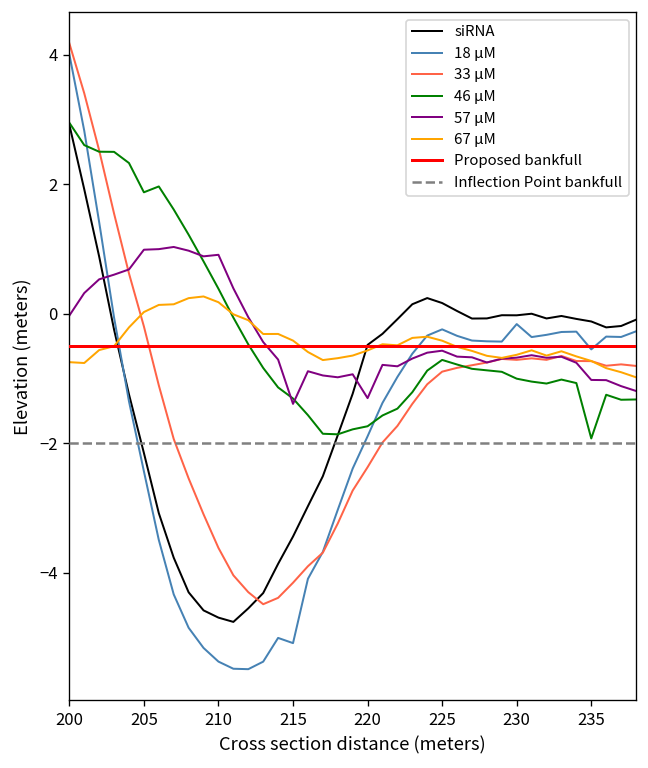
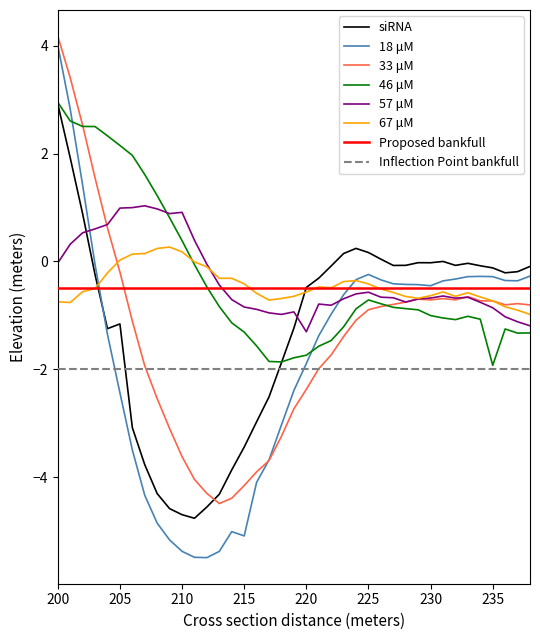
siRNA, 205: -2.2 -> -1.2
46 μM, 205: 1.9 -> 2.2
57 μM, 215: -1.4 -> -0.8
18 μM, 230: -0.2 -> -0.5
18 μM, 235: -0.6 -> -0.3
57 μM, 235: -1.0 -> -0.9
